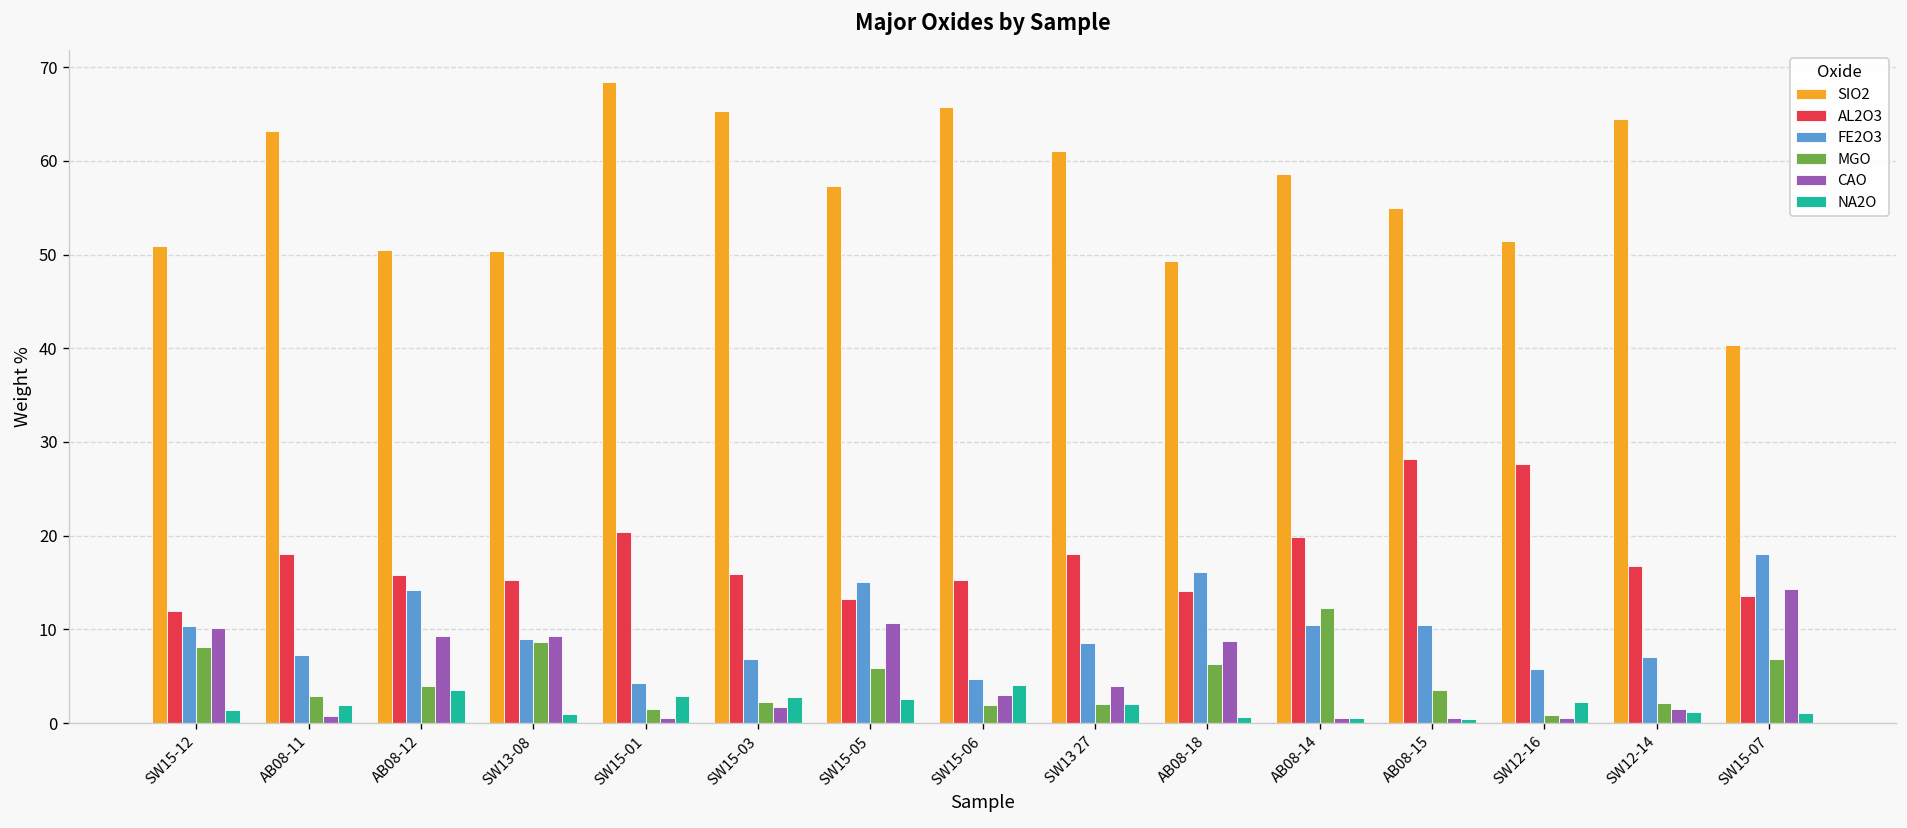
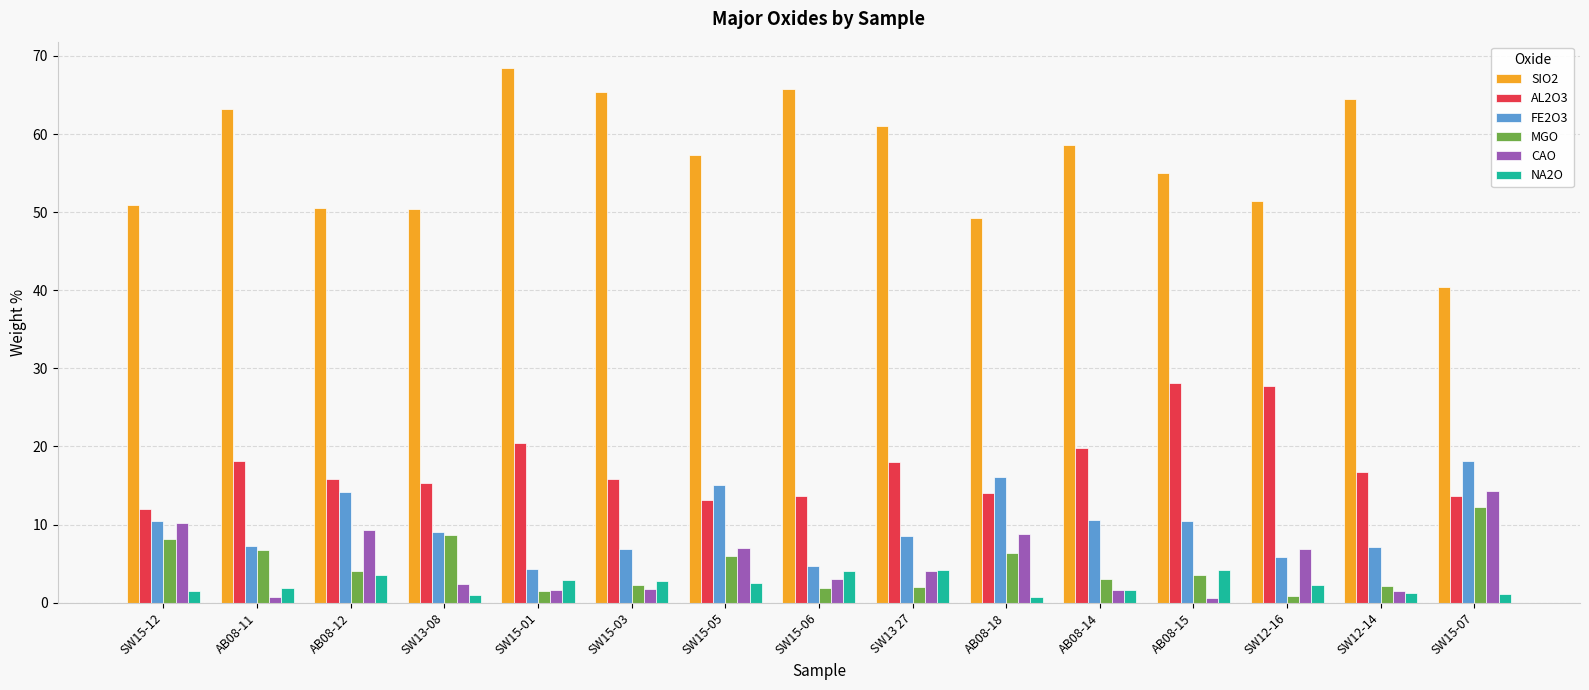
MGO, AB08-11: 3 -> 7
CAO, SW13-08: 9 -> 2
CAO, SW15-01: 1 -> 2
CAO, SW15-05: 11 -> 7
AL2O3, SW15-06: 15 -> 14
NA2O, SW13 27: 2 -> 4
MGO, AB08-14: 12 -> 3
CAO, AB08-14: 1 -> 2
NA2O, AB08-14: 1 -> 2
NA2O, AB08-15: 0 -> 4
CAO, SW12-16: 1 -> 7
MGO, SW15-07: 7 -> 12
